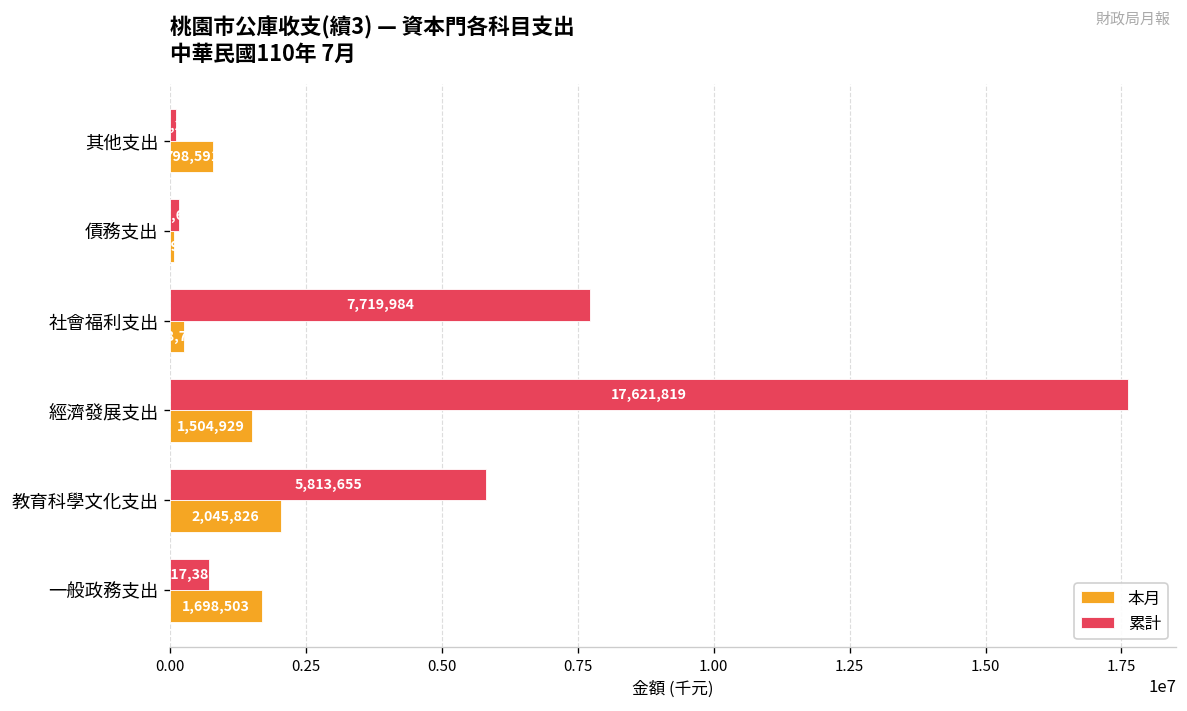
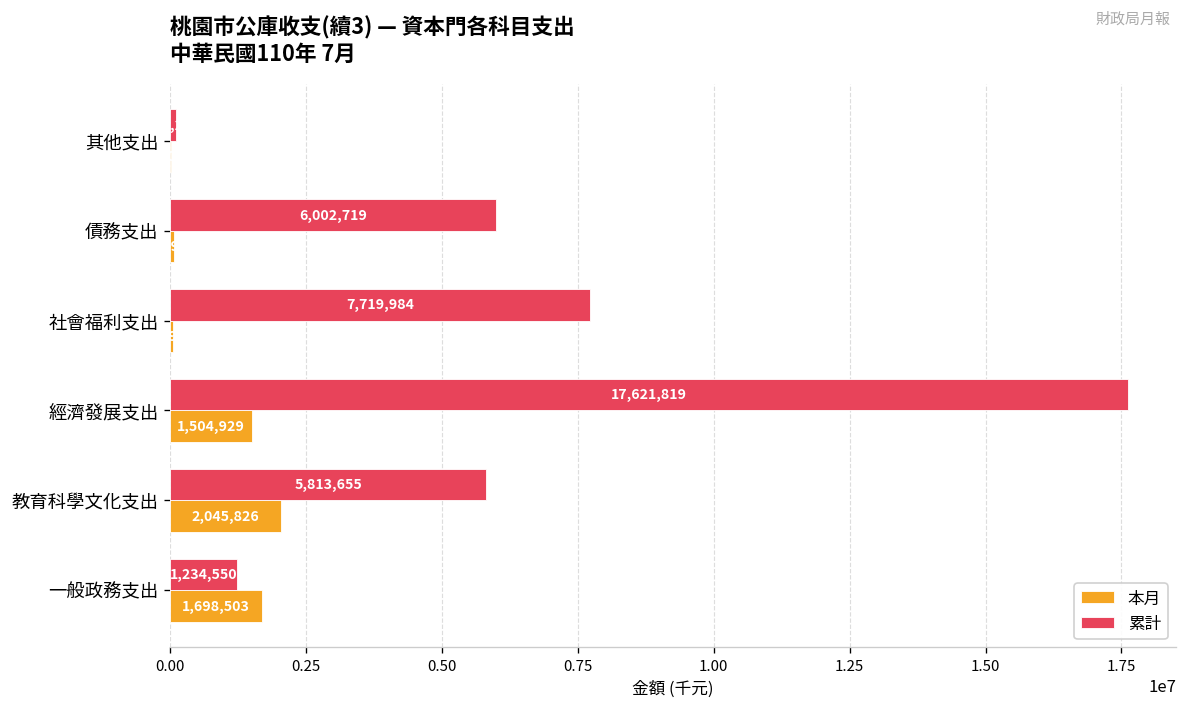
本月, 其他支出: 800000 -> 0
累計, 債務支出: 200000 -> 6000000
本月, 社會福利支出: 300000 -> 0
累計, 一般政務支出: 717,386 -> 1,234,550
